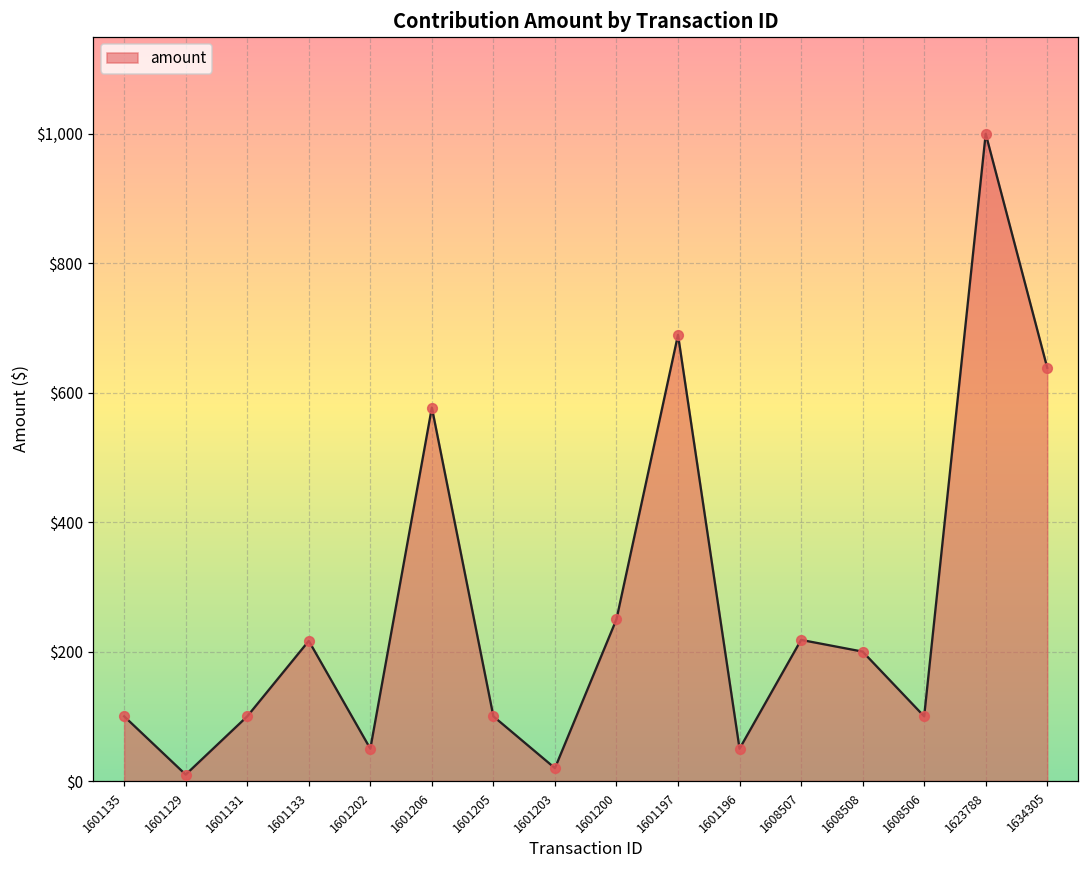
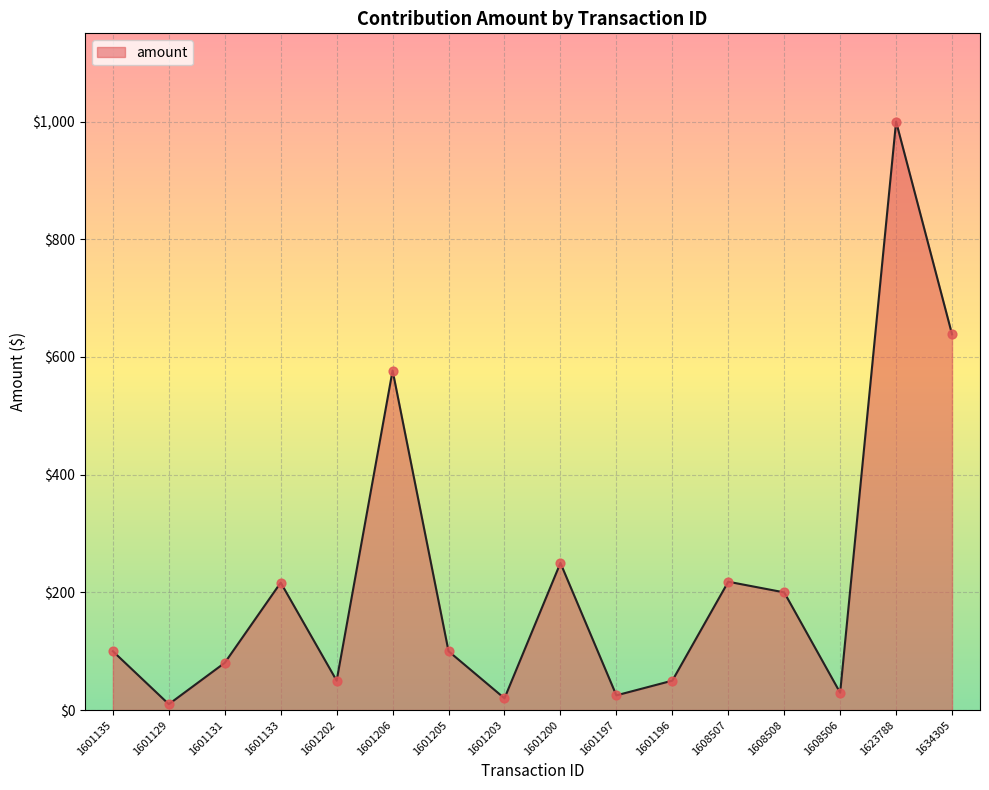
1601131: $100 -> $80
1601197: $690 -> $30
1608506: $100 -> $30
